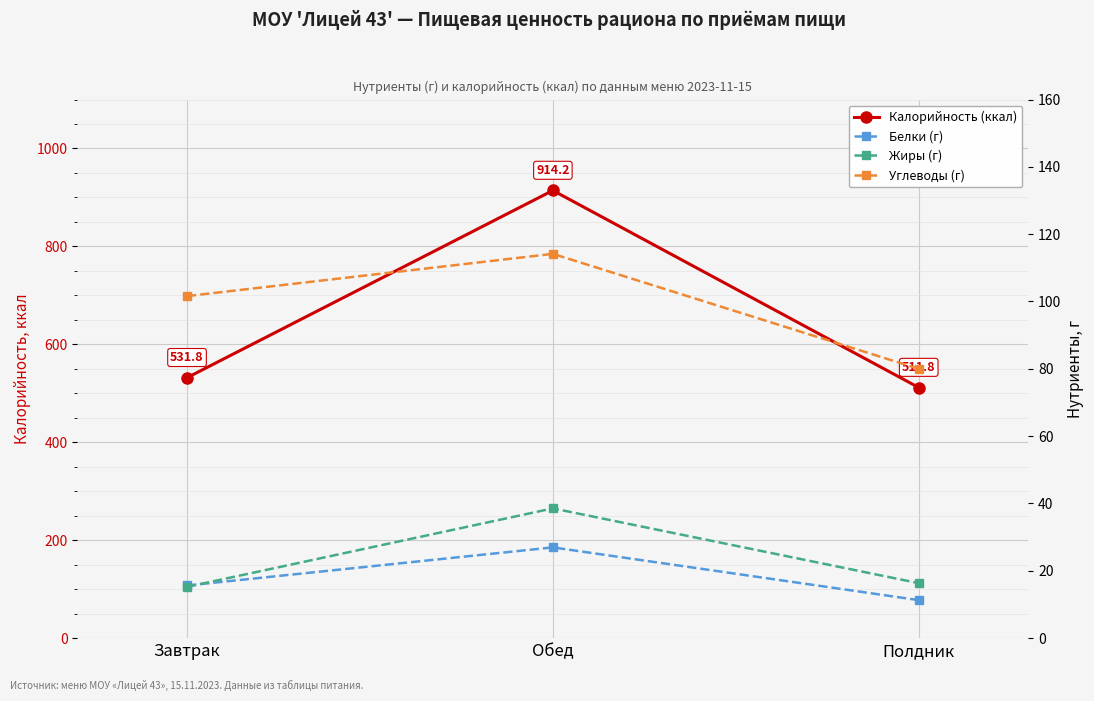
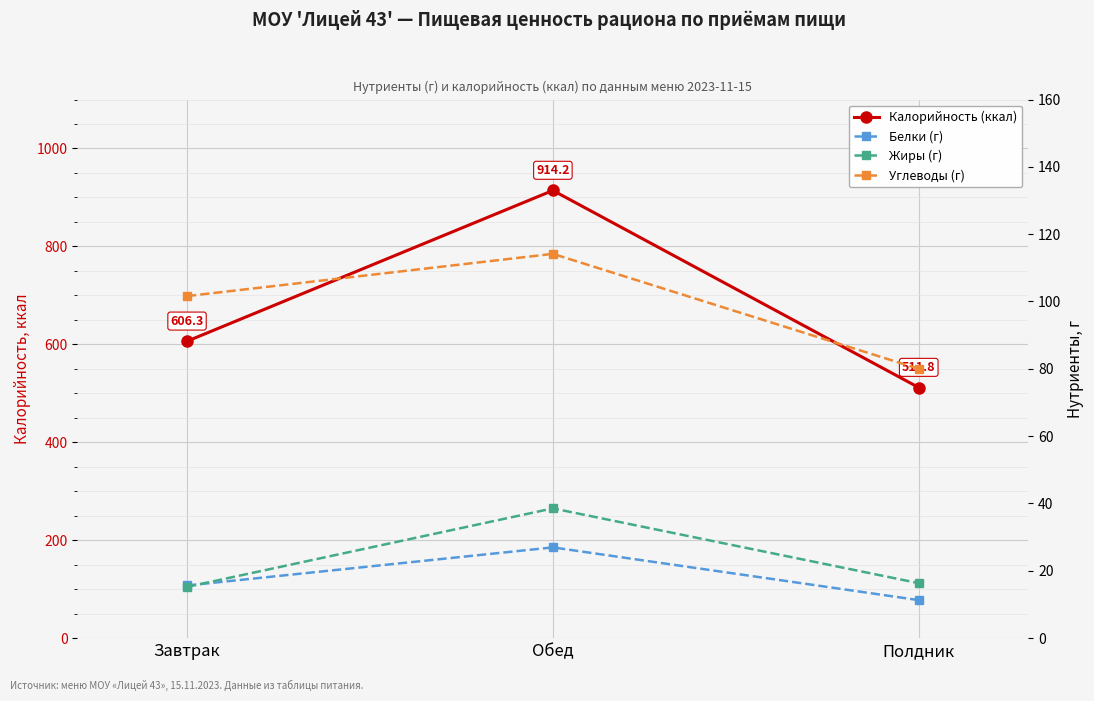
Калорийность (ккал), Завтрак: 531.8 -> 606.3
